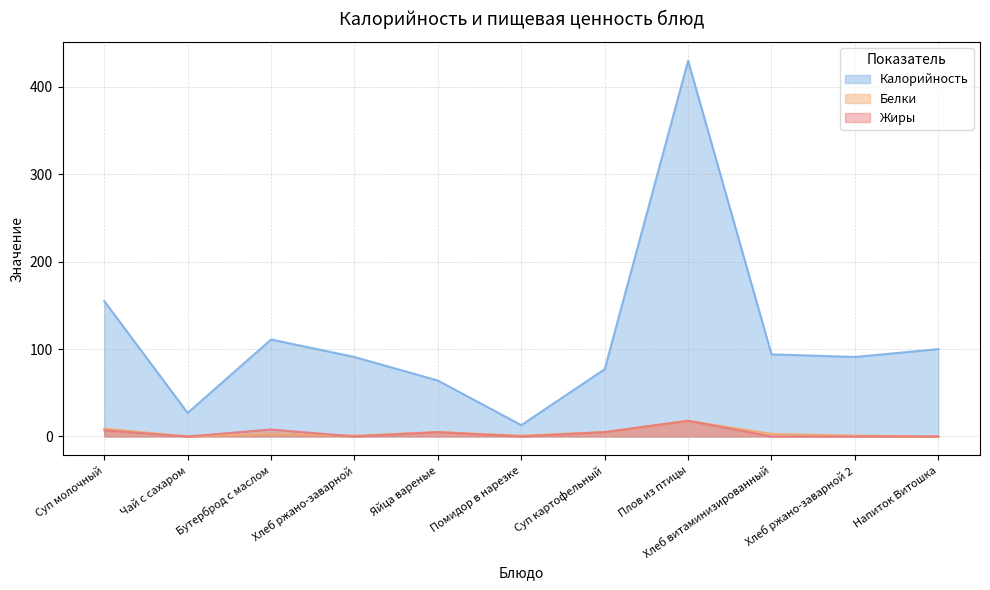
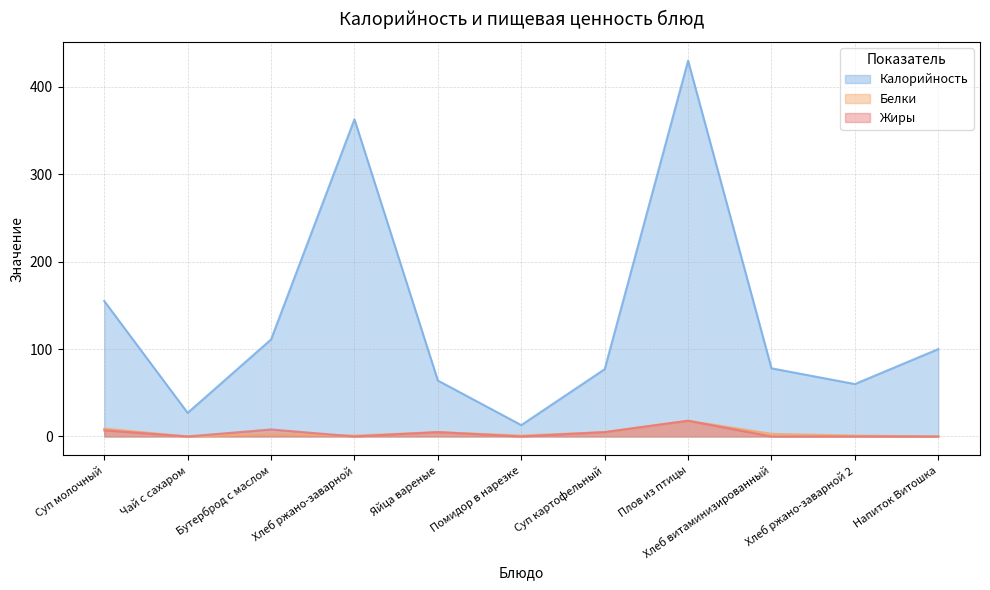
Калорийность, Хлеб ржано-заварной: 90 -> 360
Калорийность, Хлеб витаминизированный: 90 -> 80
Калорийность, Хлеб ржано-заварной 2: 90 -> 60
